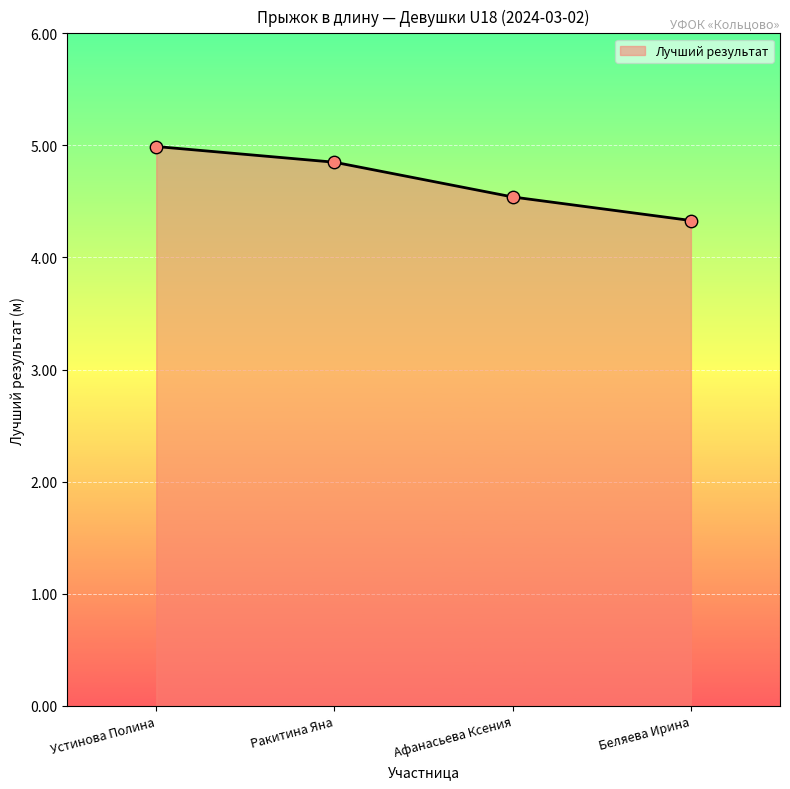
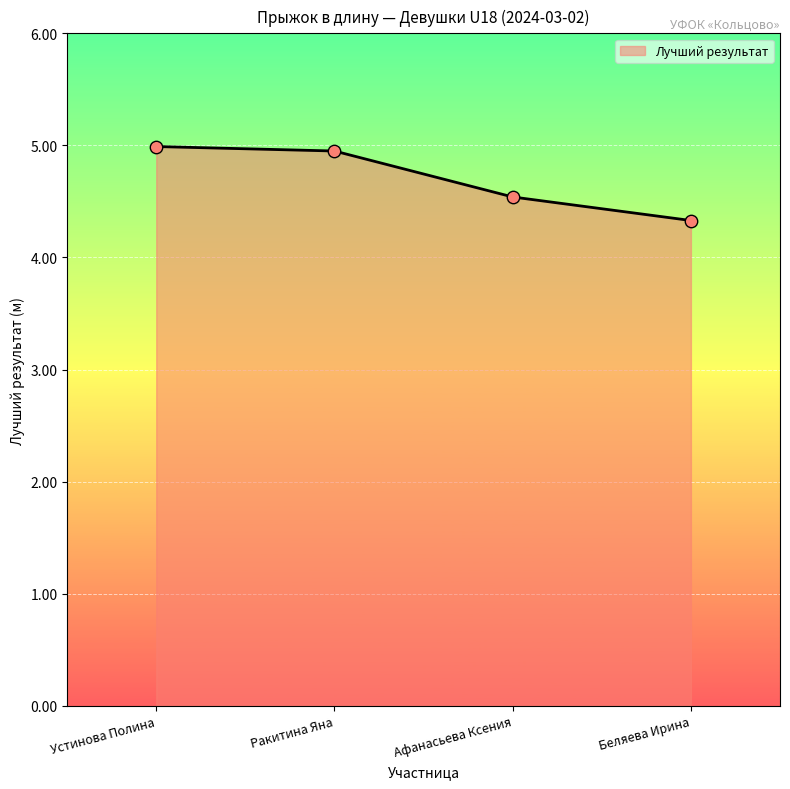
Ракитина Яна: 4.85 -> 4.95
